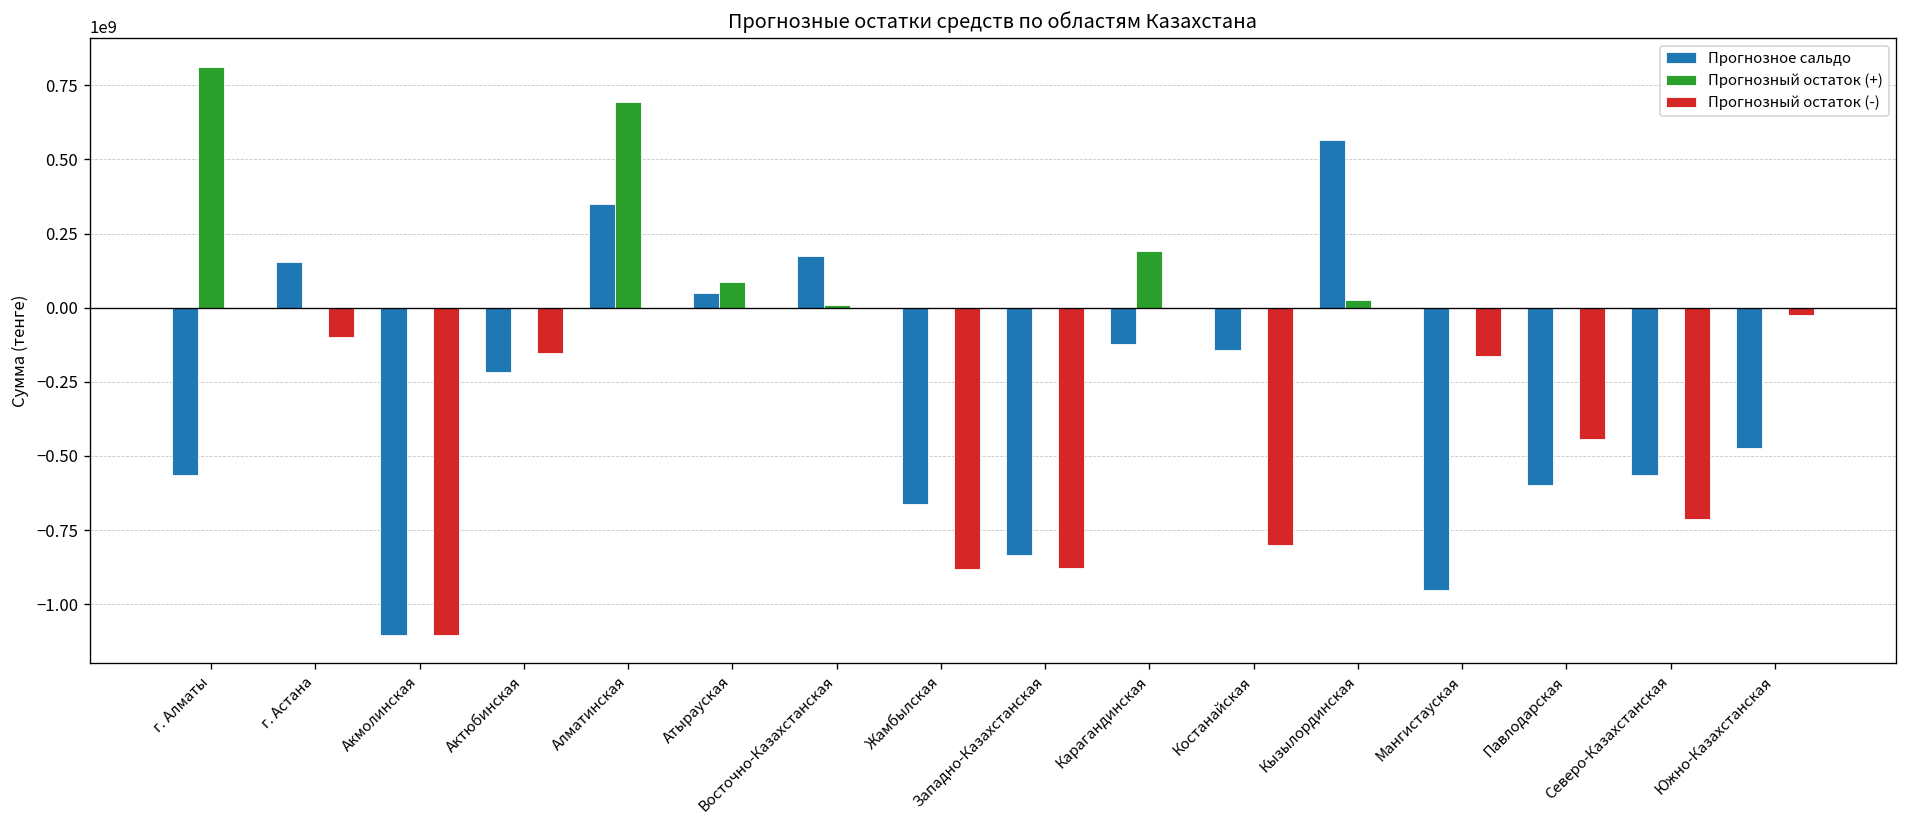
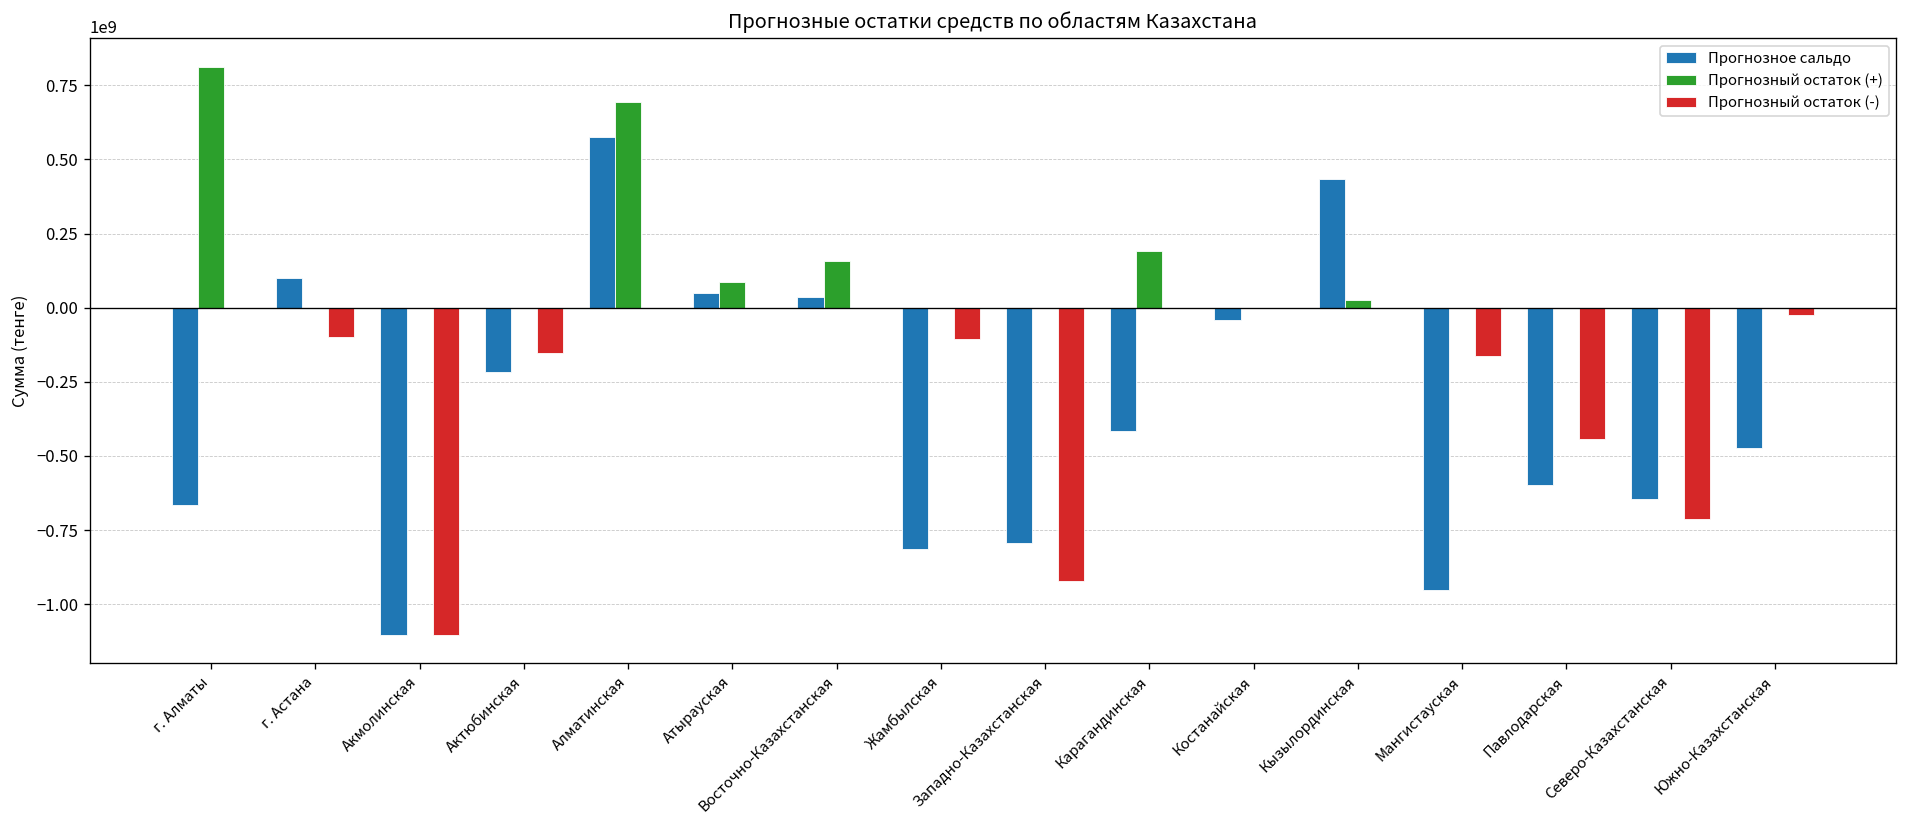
Прогнозное сальдо, г. Алматы: -570000000 -> -670000000
Прогнозное сальдо, г. Астана: 150000000 -> 100000000
Прогнозное сальдо, Алматинская: 350000000 -> 580000000
Прогнозное сальдо, Восточно-Казахстанская: 170000000 -> 40000000
Прогнозный остаток (+), Восточно-Казахстанская: 10000000 -> 160000000
Прогнозное сальдо, Жамбылская: -660000000 -> -810000000
Прогнозный остаток (-), Жамбылская: -880000000 -> -100000000
Прогнозное сальдо, Западно-Казахстанская: -830000000 -> -790000000
Прогнозный остаток (-), Западно-Казахстанская: -880000000 -> -920000000
Прогнозное сальдо, Карагандинская: -120000000 -> -420000000
Прогнозное сальдо, Костанайская: -140000000 -> -40000000
Прогнозный остаток (-), Костанайская: -800000000 -> 0
Прогнозное сальдо, Кызылординская: 560000000 -> 430000000
Прогнозное сальдо, Северо-Казахстанская: -560000000 -> -640000000
